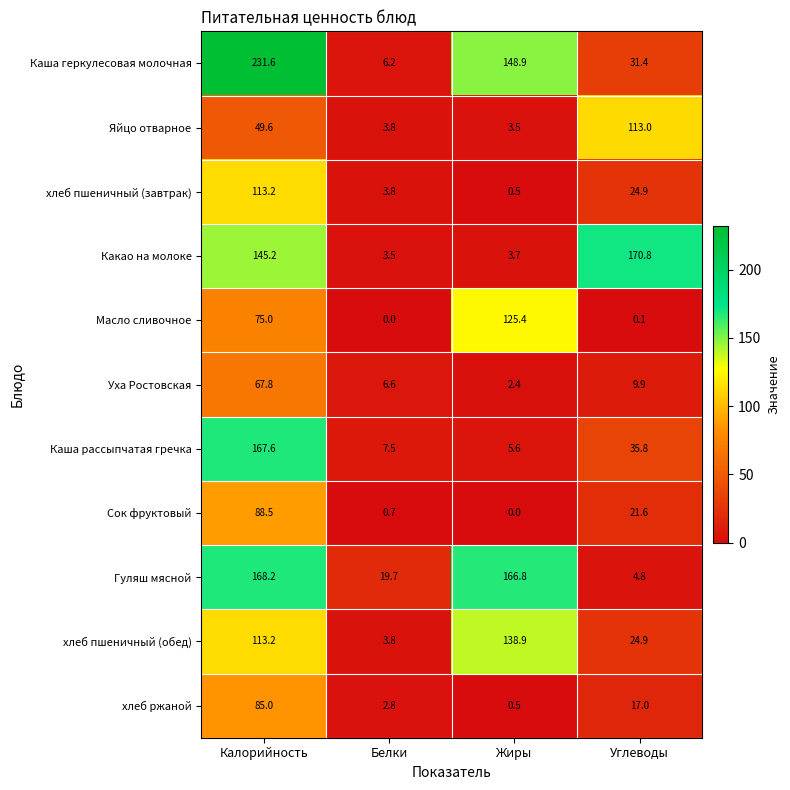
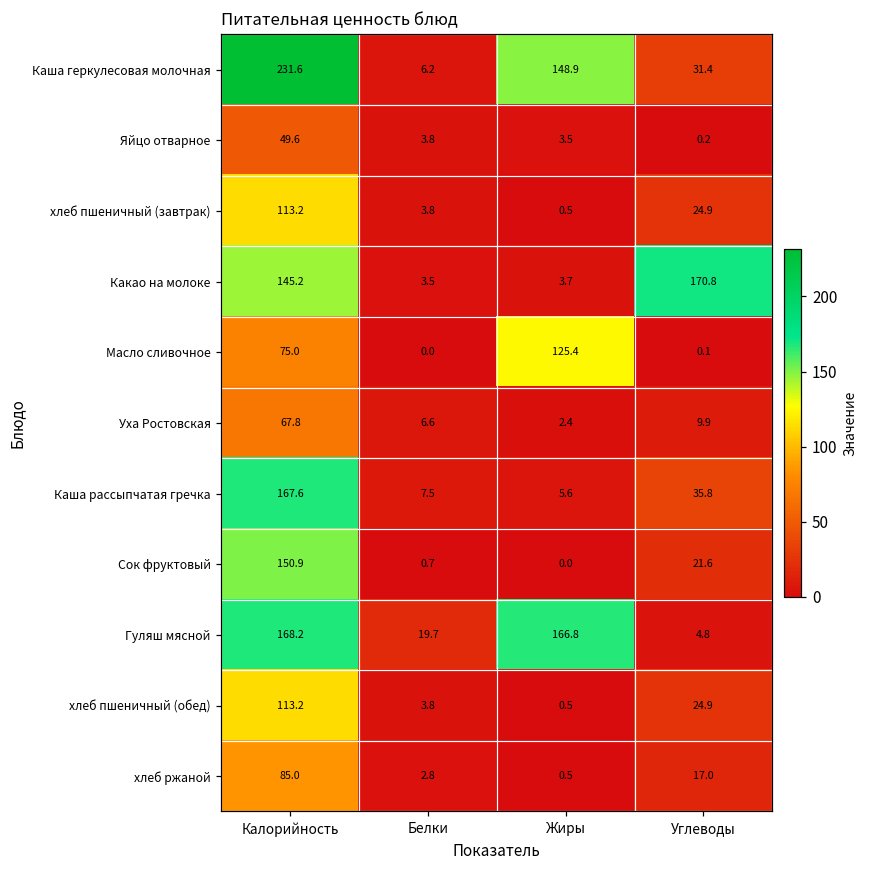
Яйцо отварное, Углеводы: 113.0 -> 0.2
Сок фруктовый, Калорийность: 88.5 -> 150.9
хлеб пшеничный (обед), Жиры: 138.9 -> 0.5
